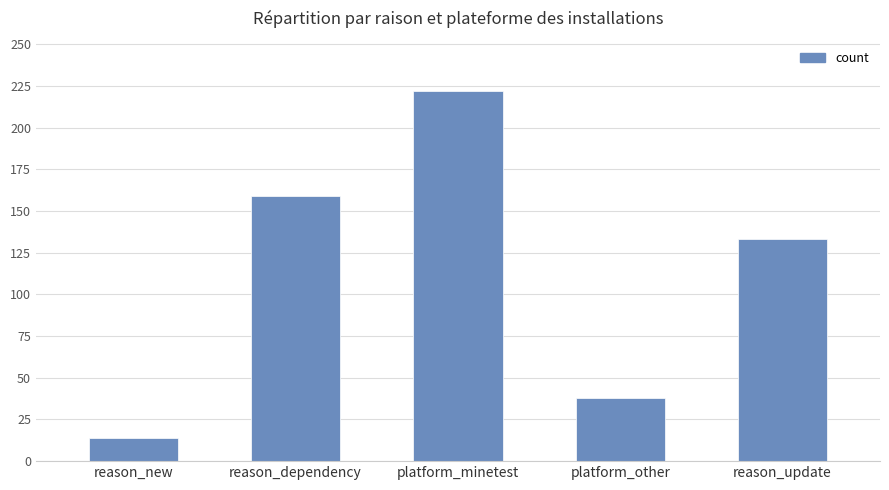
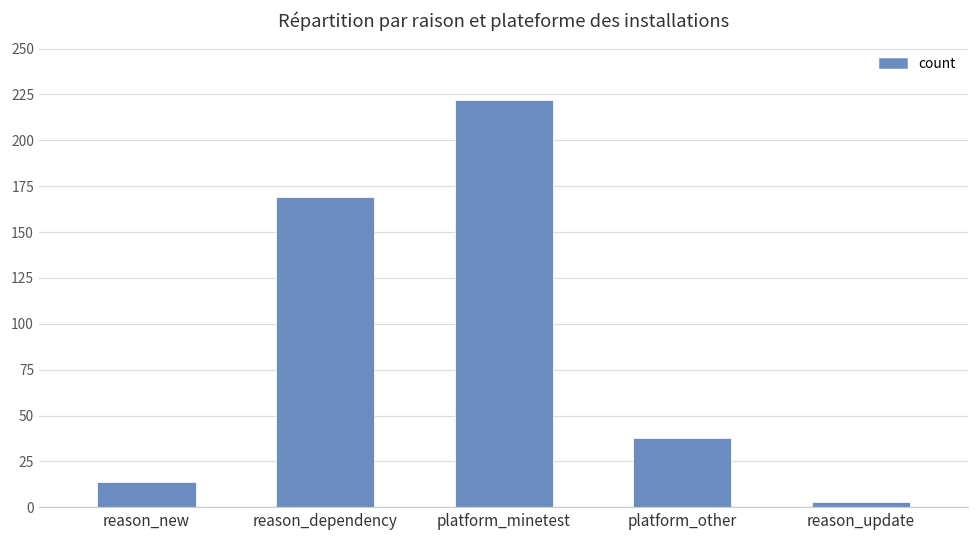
reason_dependency: 159 -> 169
reason_update: 133 -> 3
